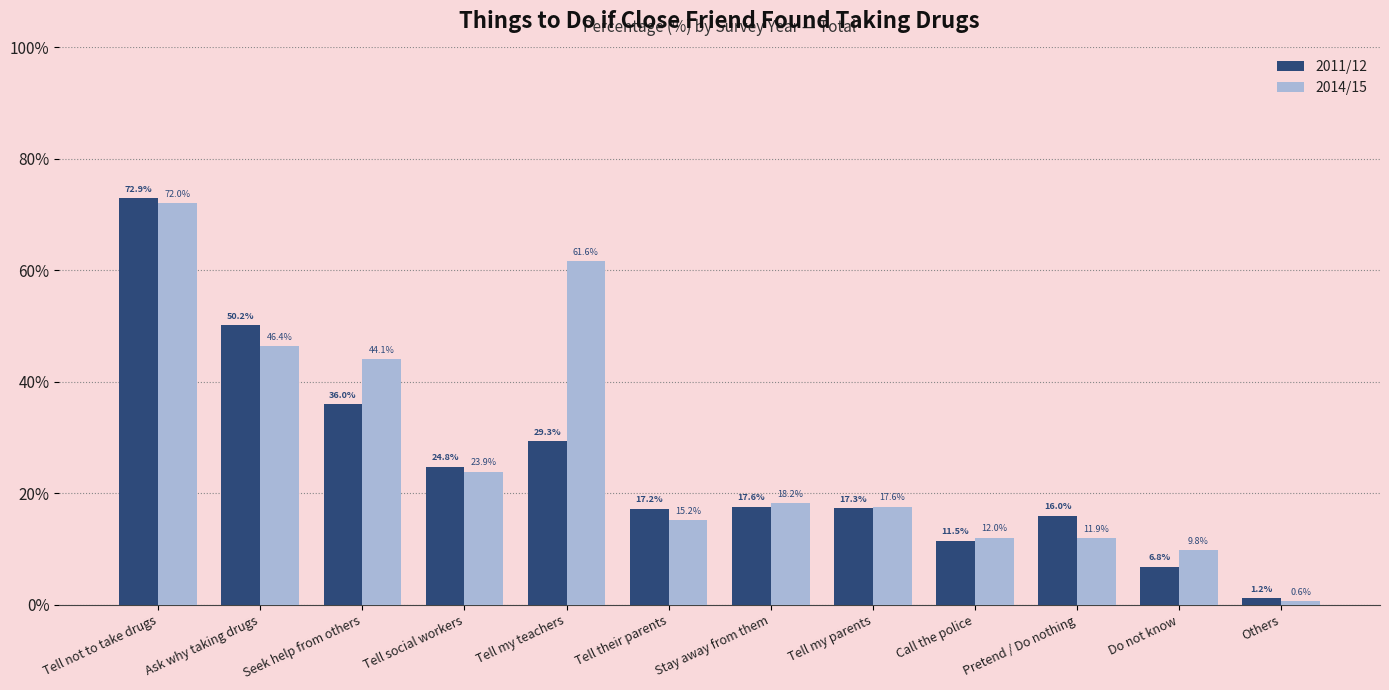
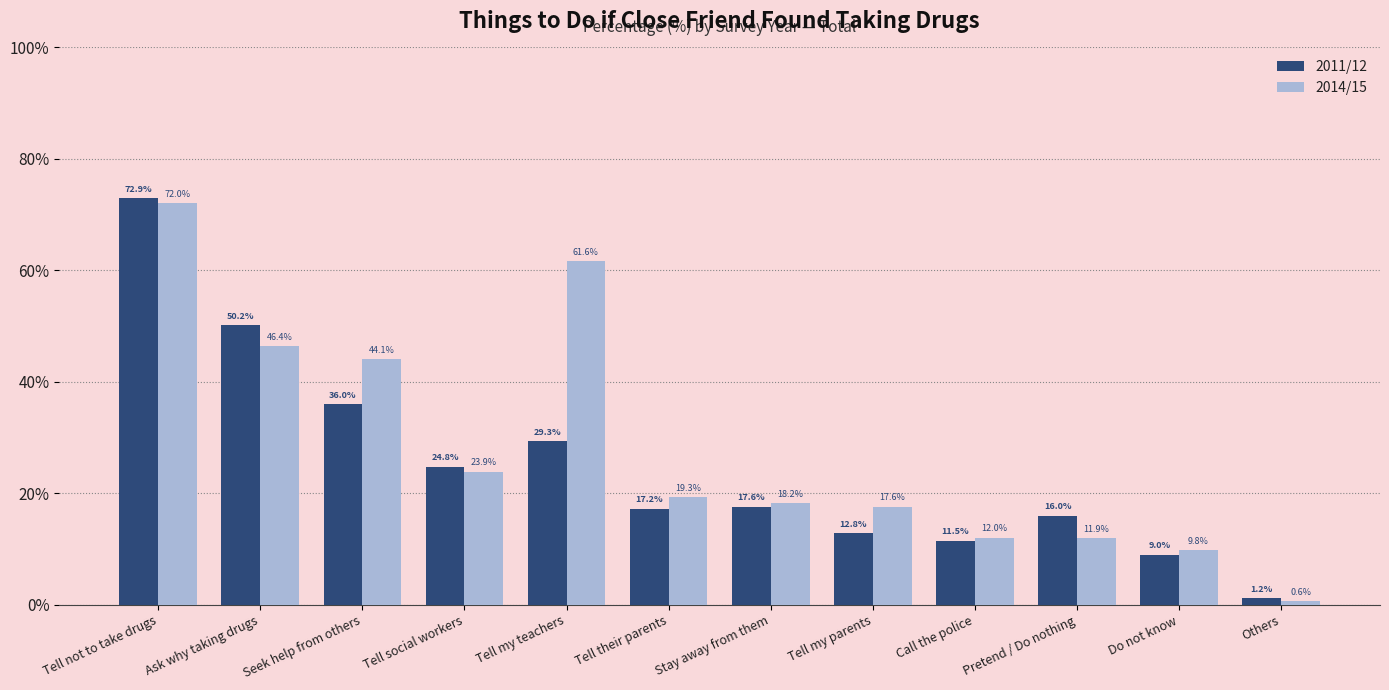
2014/15, Tell their parents: 15.2% -> 19.3%
2011/12, Tell my parents: 17.3% -> 12.8%
2011/12, Do not know: 6.8% -> 9.0%
